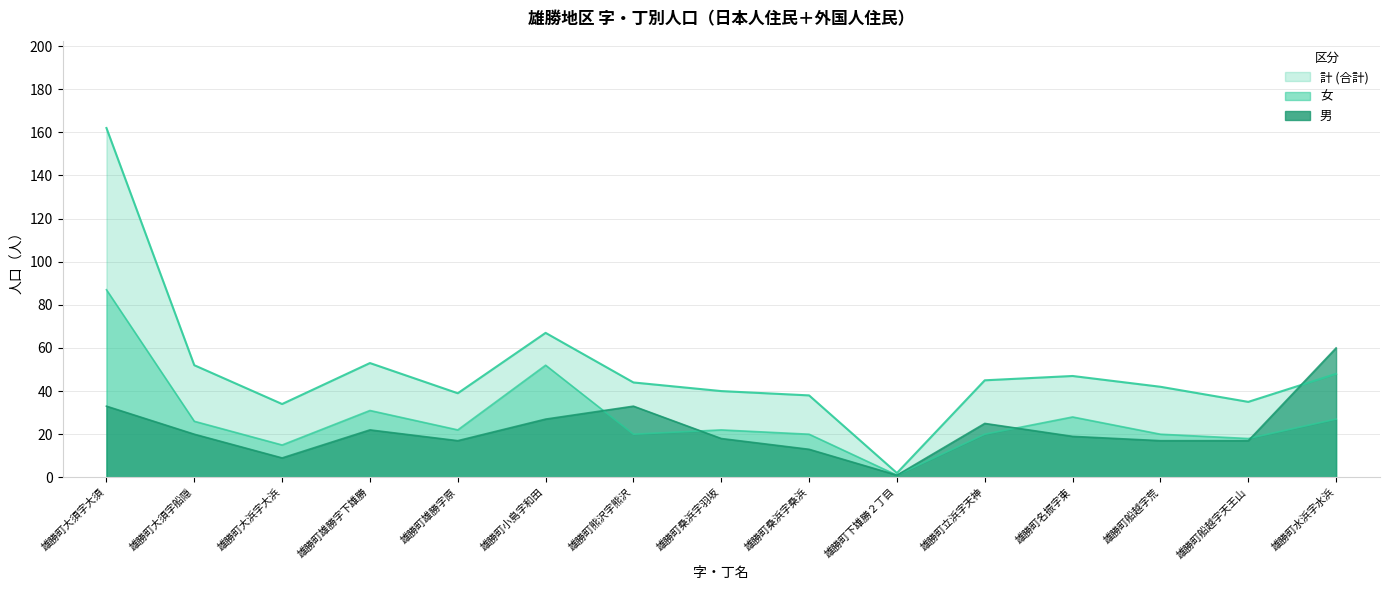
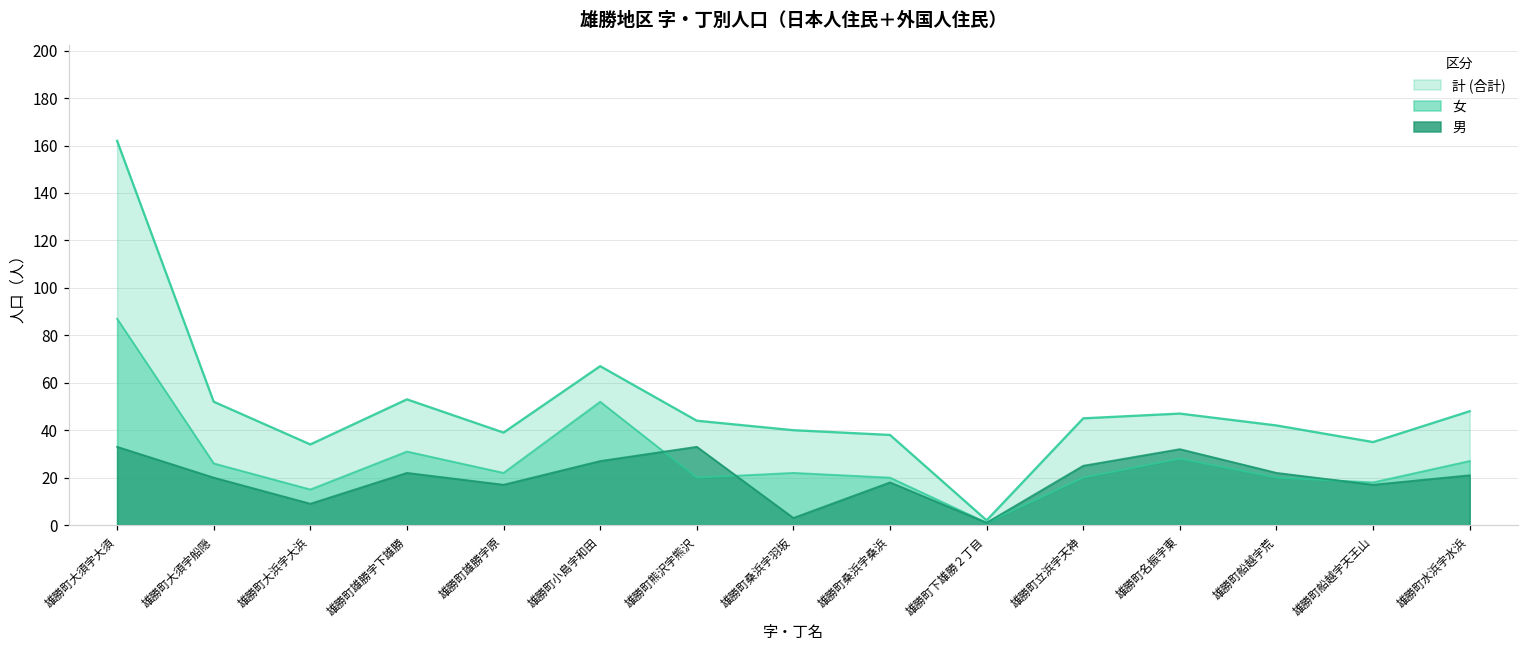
男, 雄勝町桑浜字羽坂: 18 -> 3
男, 雄勝町桑浜字桑浜: 13 -> 18
男, 雄勝町名振字東: 19 -> 32
男, 雄勝町船越字荒: 17 -> 22
男, 雄勝町水浜字水浜: 60 -> 21
